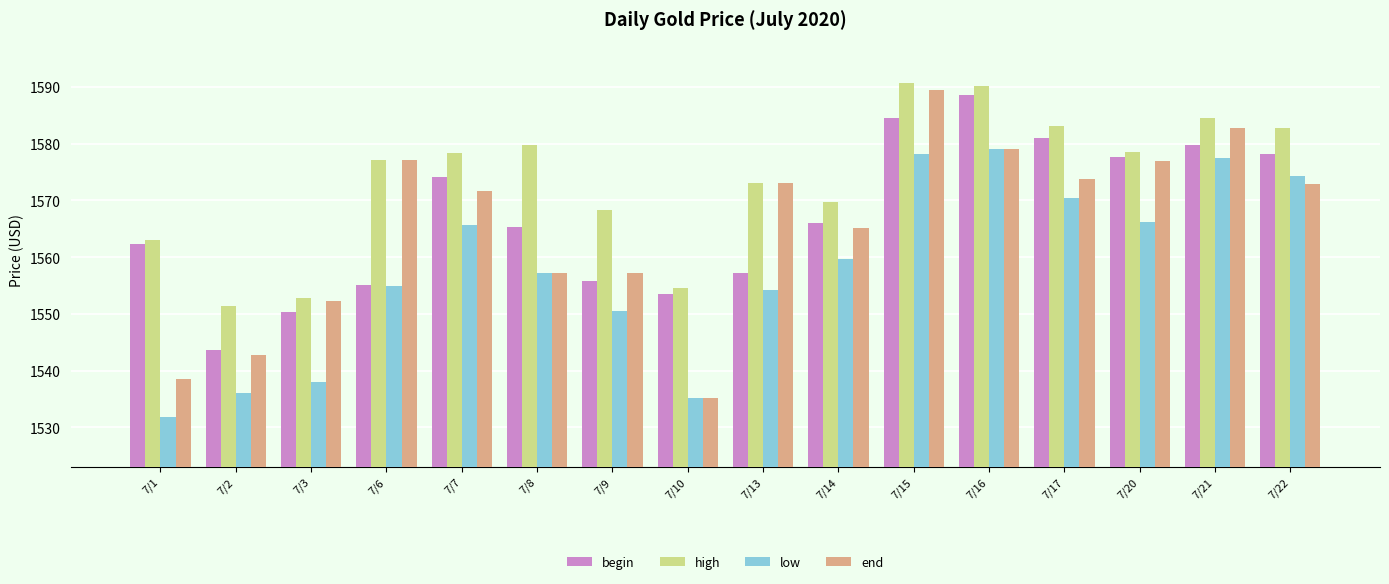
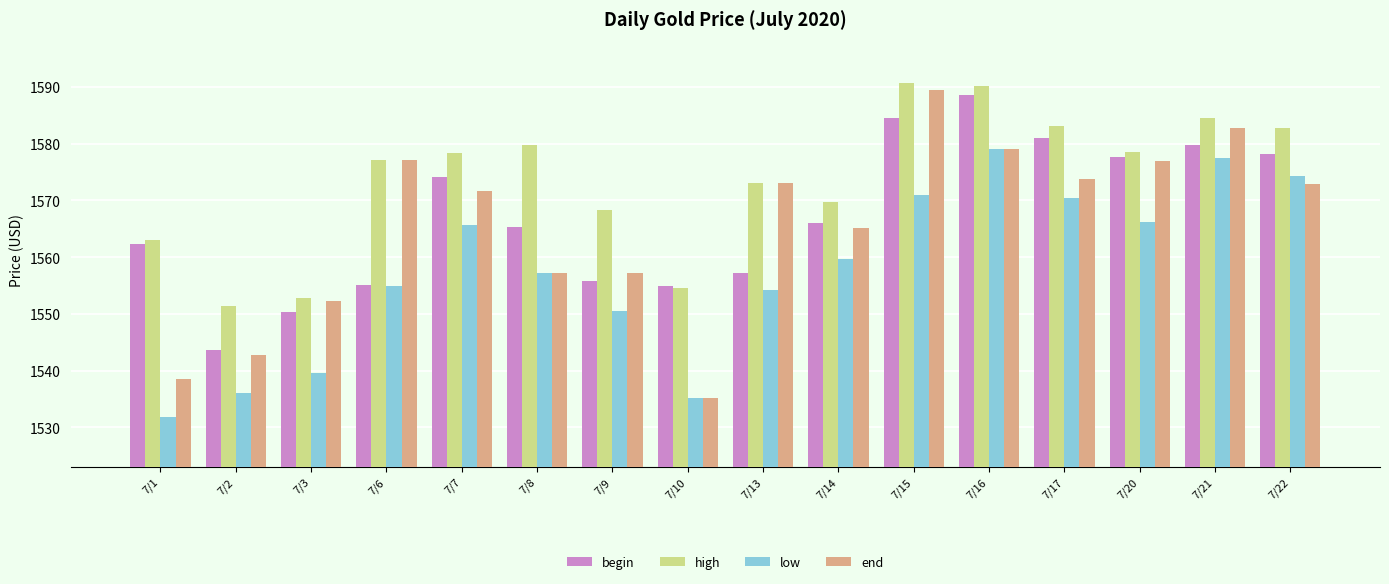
low, 7/3: 1538 -> 1540
begin, 7/10: 1554 -> 1555
low, 7/15: 1578 -> 1571
